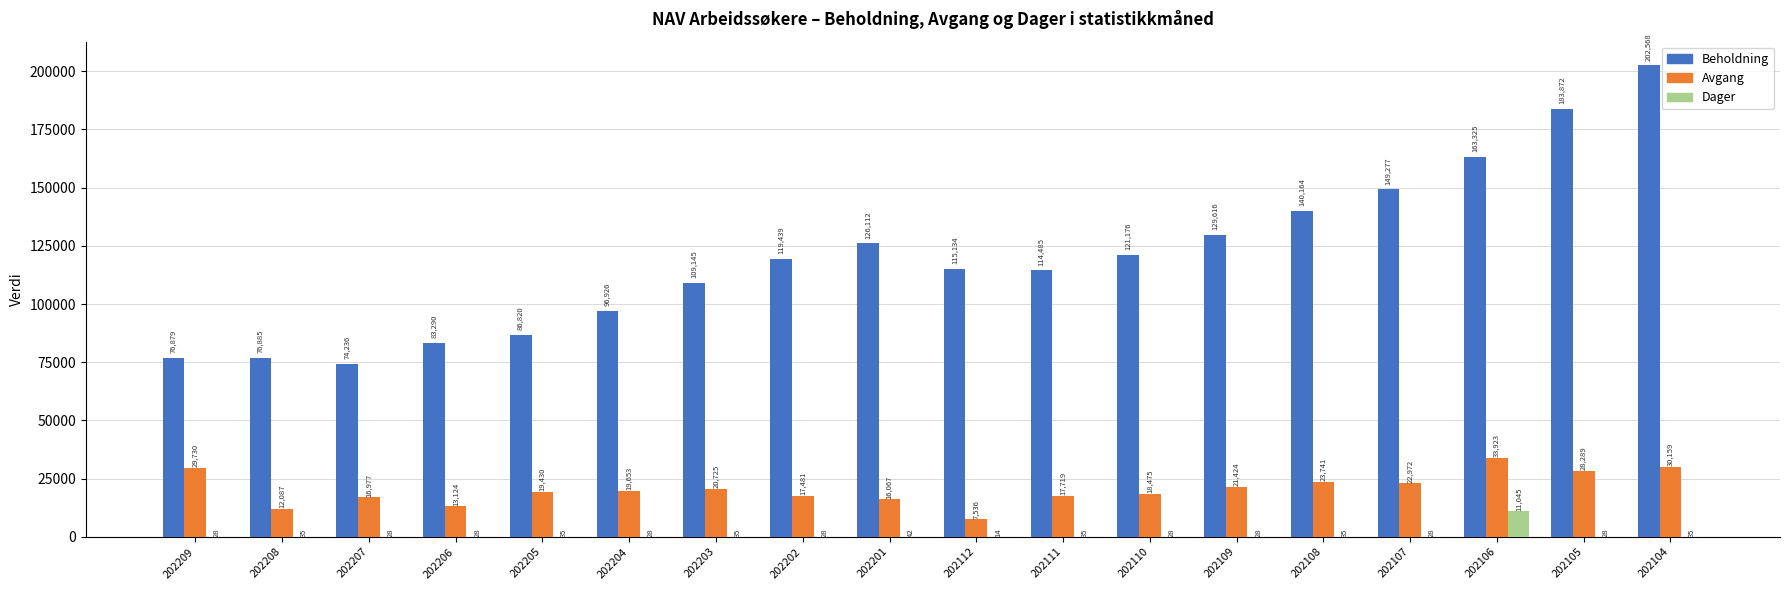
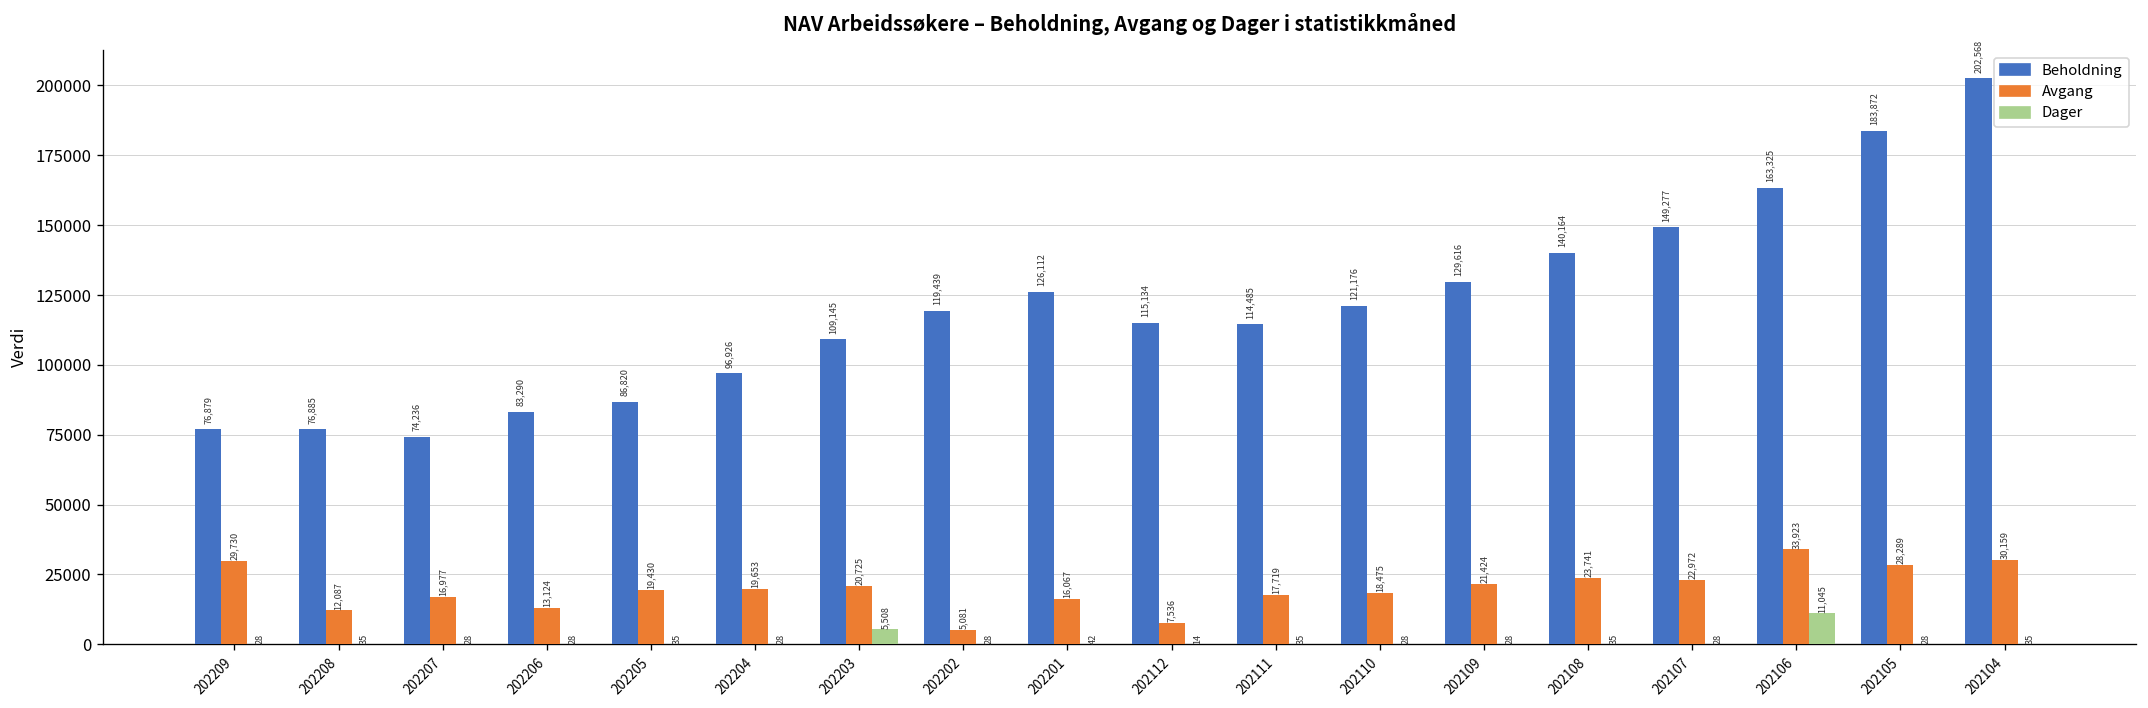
Dager, 202203: 35 -> 5,508
Avgang, 202202: 17,481 -> 5,081
